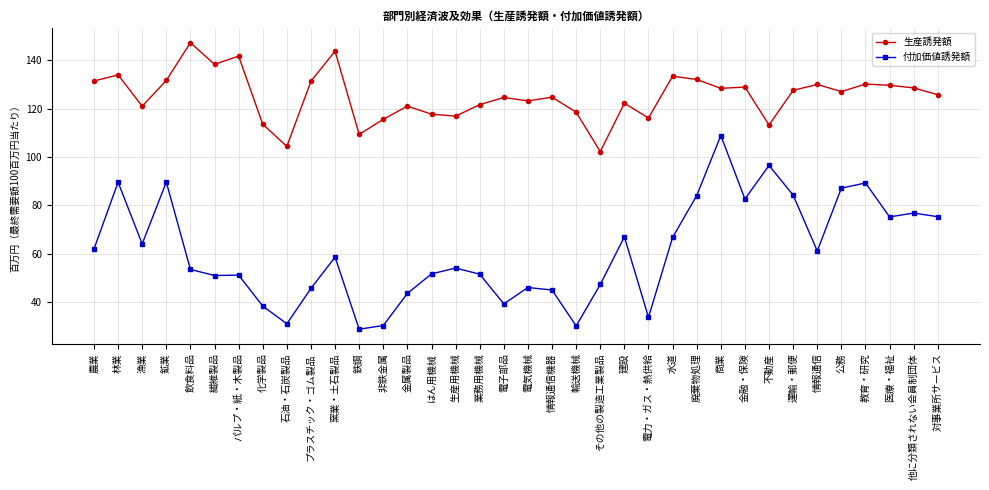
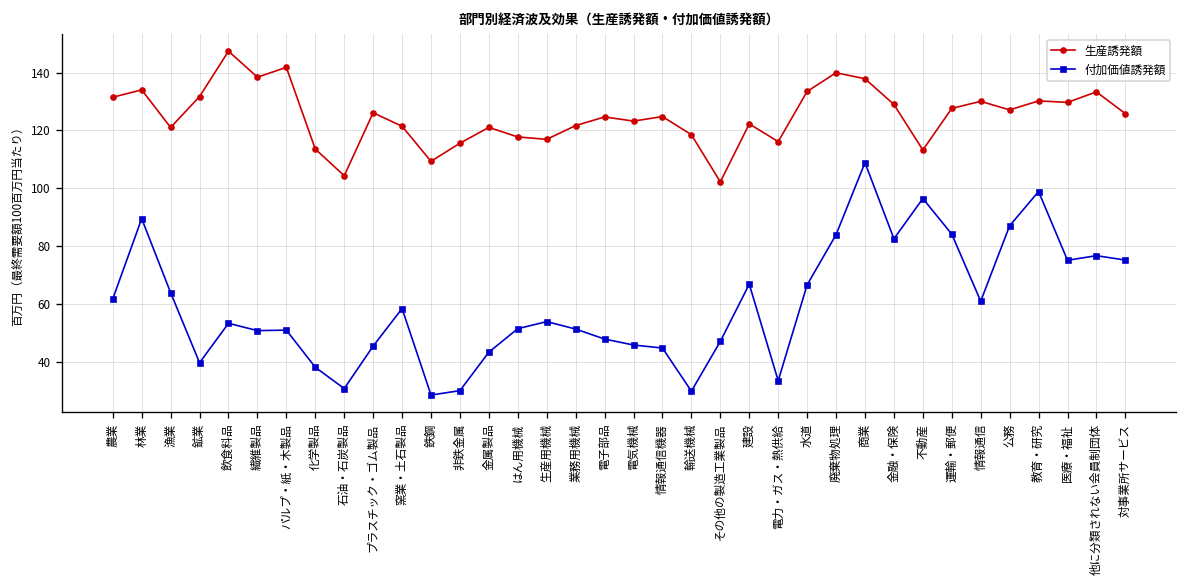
付加価値誘発額, 鉱業: 90 -> 40
生産誘発額, プラスチック・ゴム製品: 131 -> 126
生産誘発額, 窯業・土石製品: 144 -> 121
付加価値誘発額, 電子部品: 39 -> 48
生産誘発額, 廃棄物処理: 132 -> 140
生産誘発額, 商業: 128 -> 138
付加価値誘発額, 教育・研究: 89 -> 99
生産誘発額, 他に分類されない会員制団体: 129 -> 133
